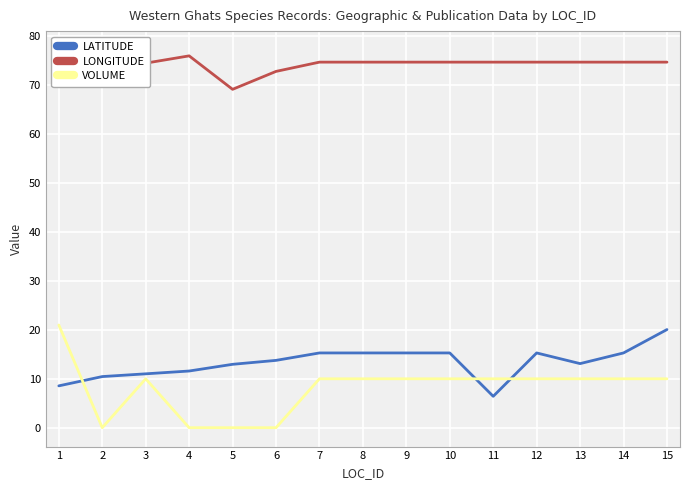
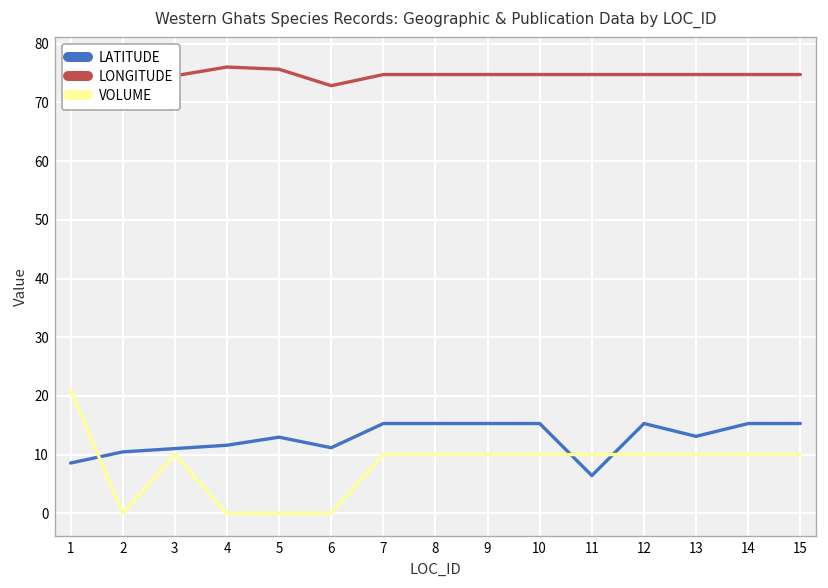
LONGITUDE, 5: 69 -> 76
LATITUDE, 6: 14 -> 11
LATITUDE, 15: 20 -> 15
